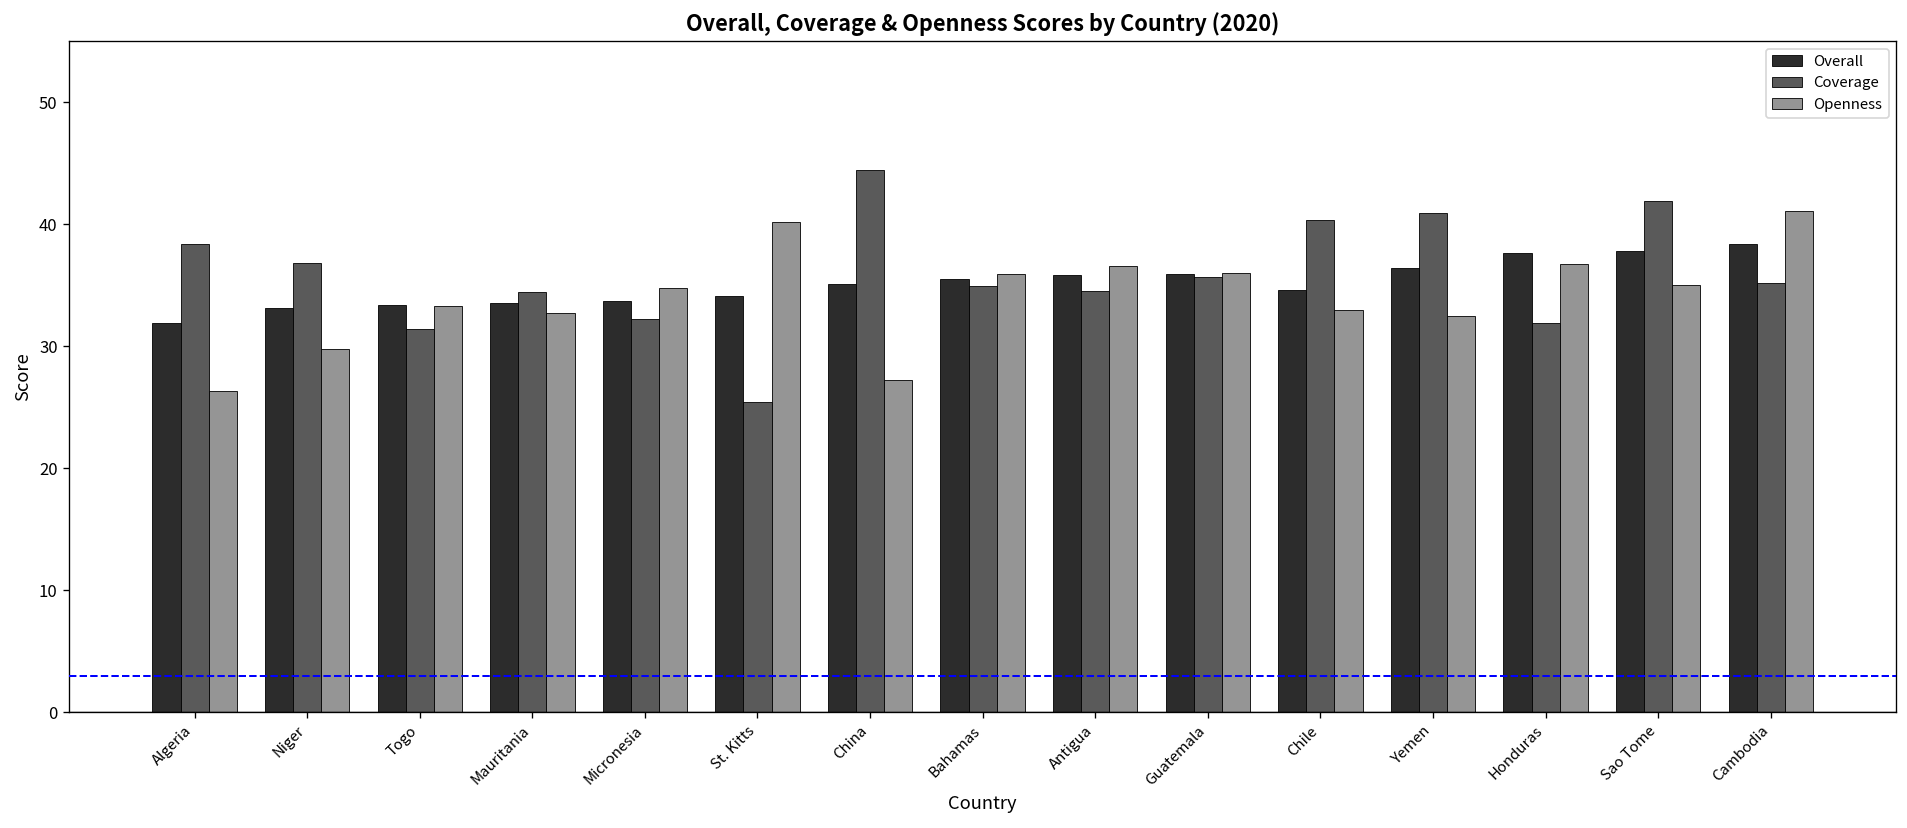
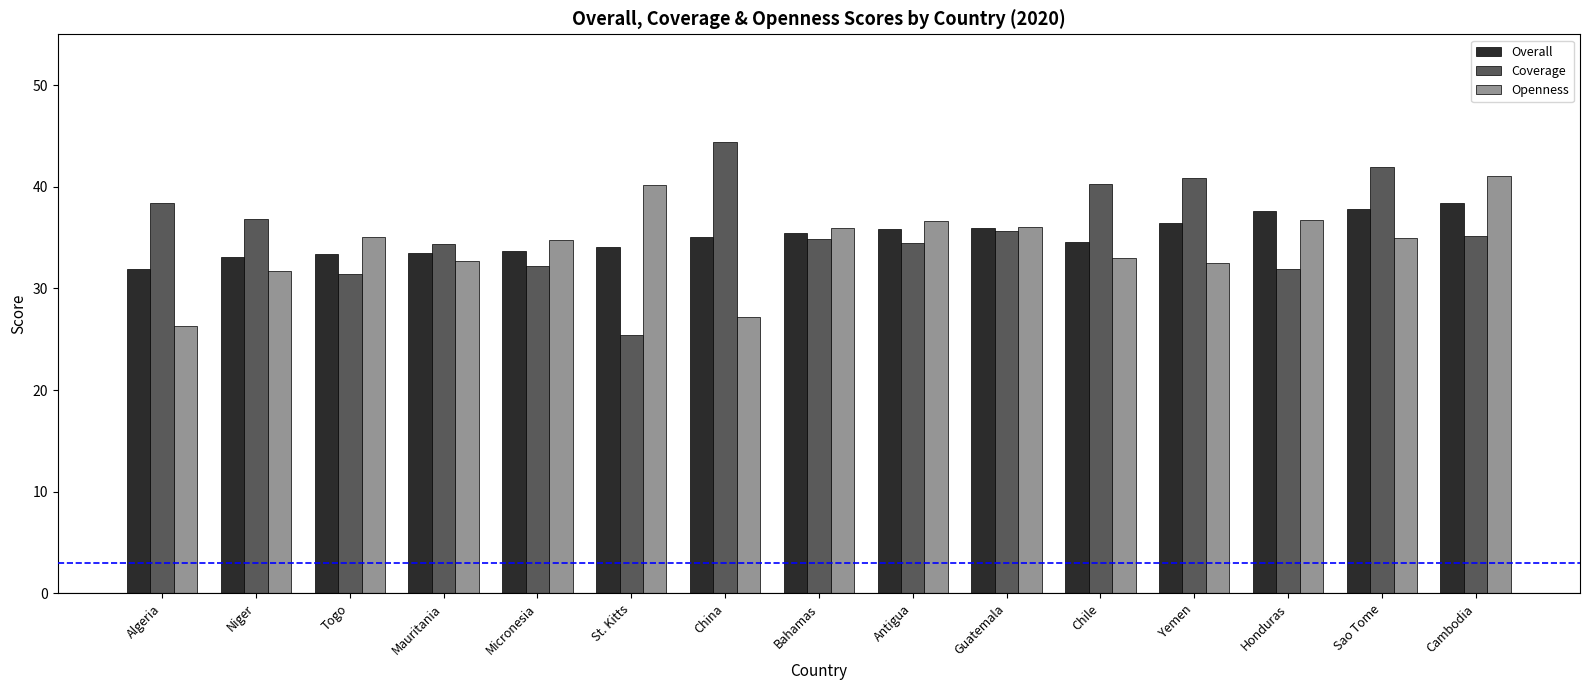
Openness, Niger: 29.8 -> 31.7
Openness, Togo: 33.3 -> 35.1
